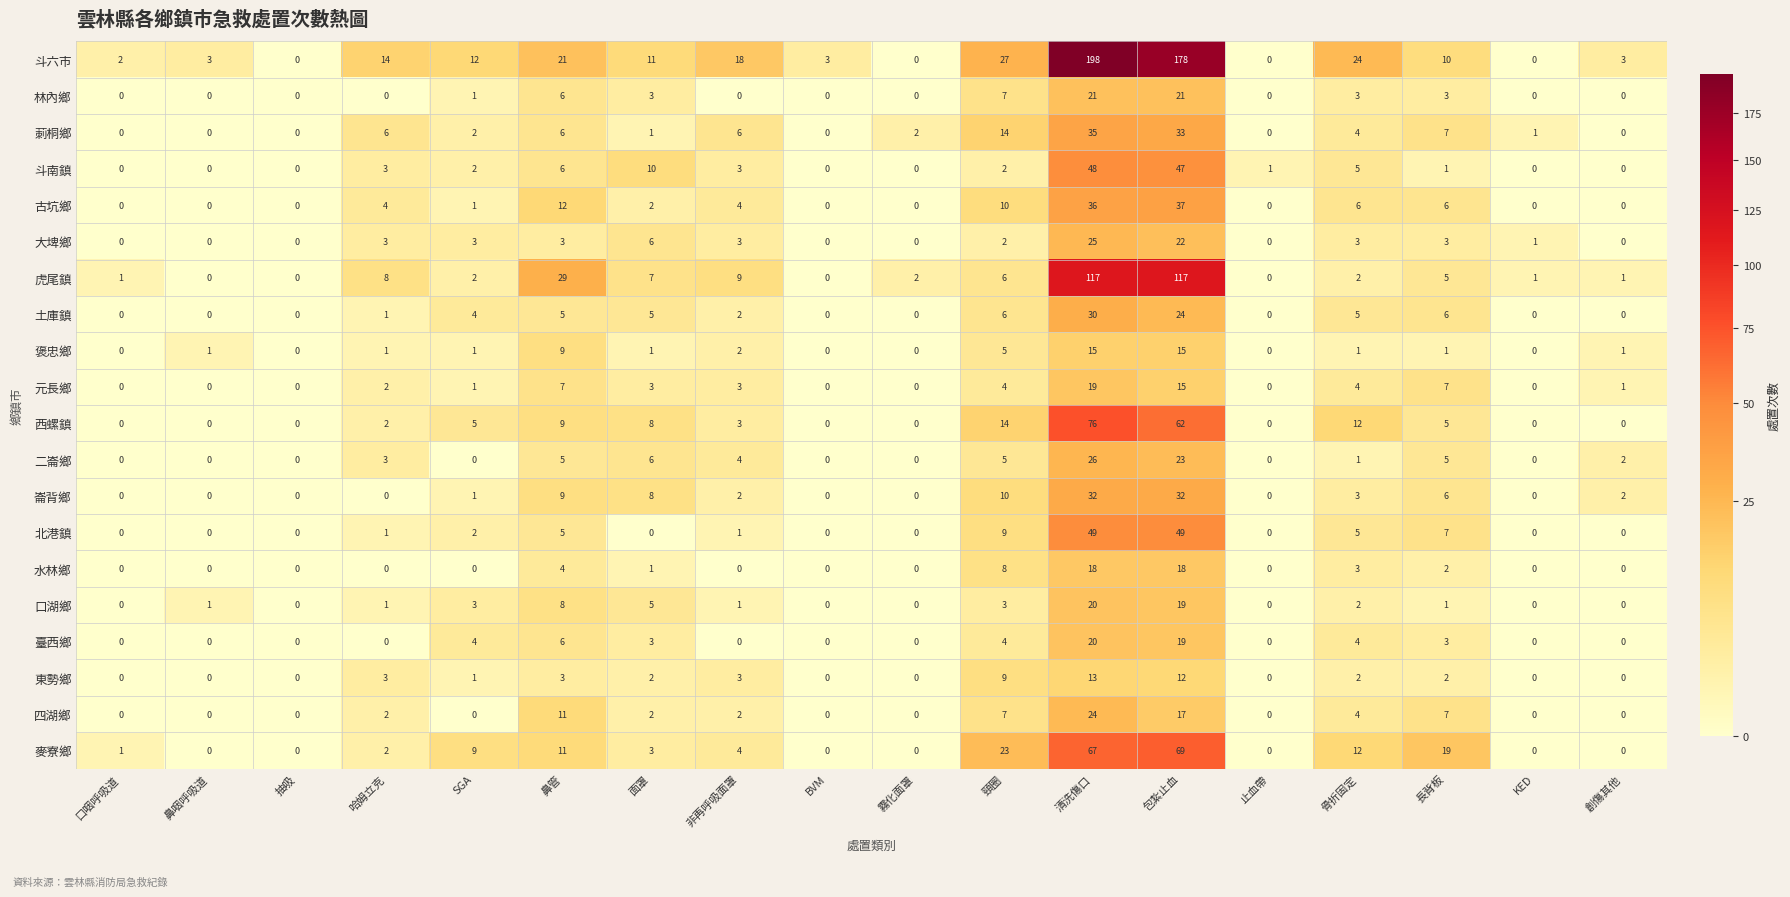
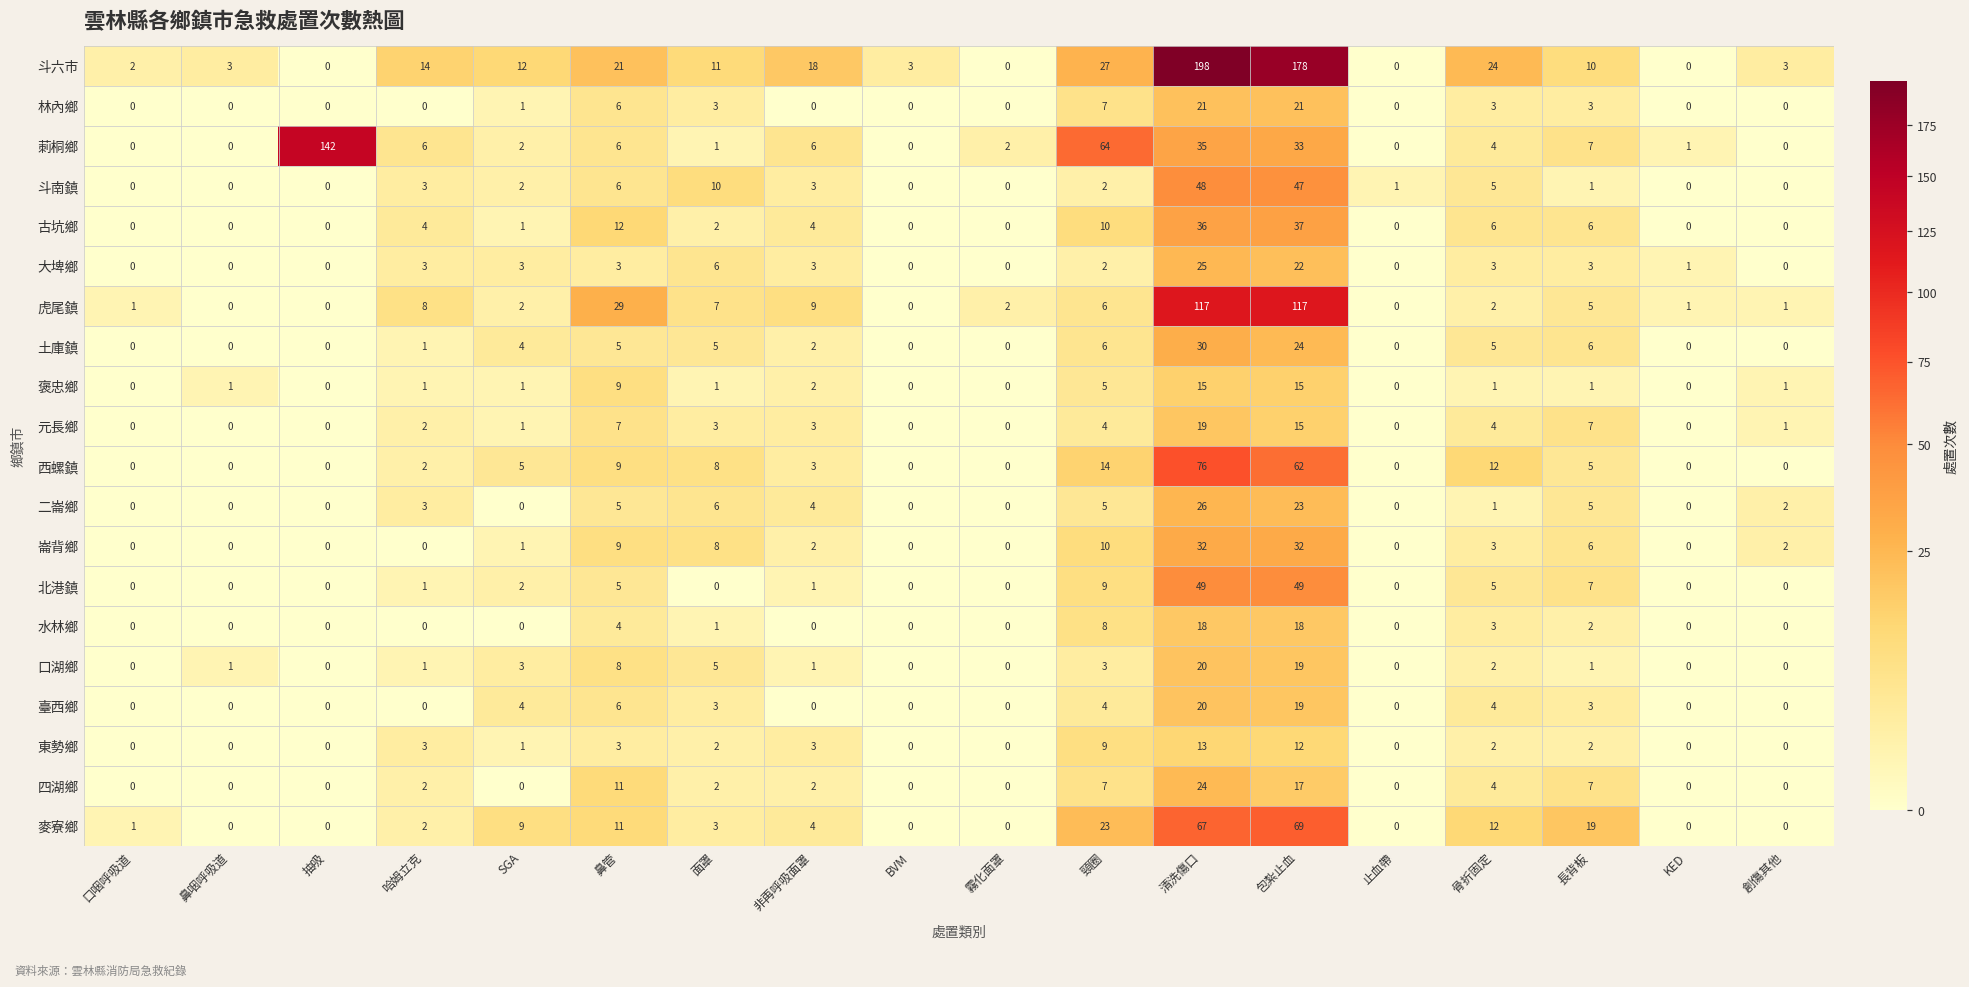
莿桐鄉, 抽吸: 0 -> 142
莿桐鄉, 頸圈: 14 -> 64
